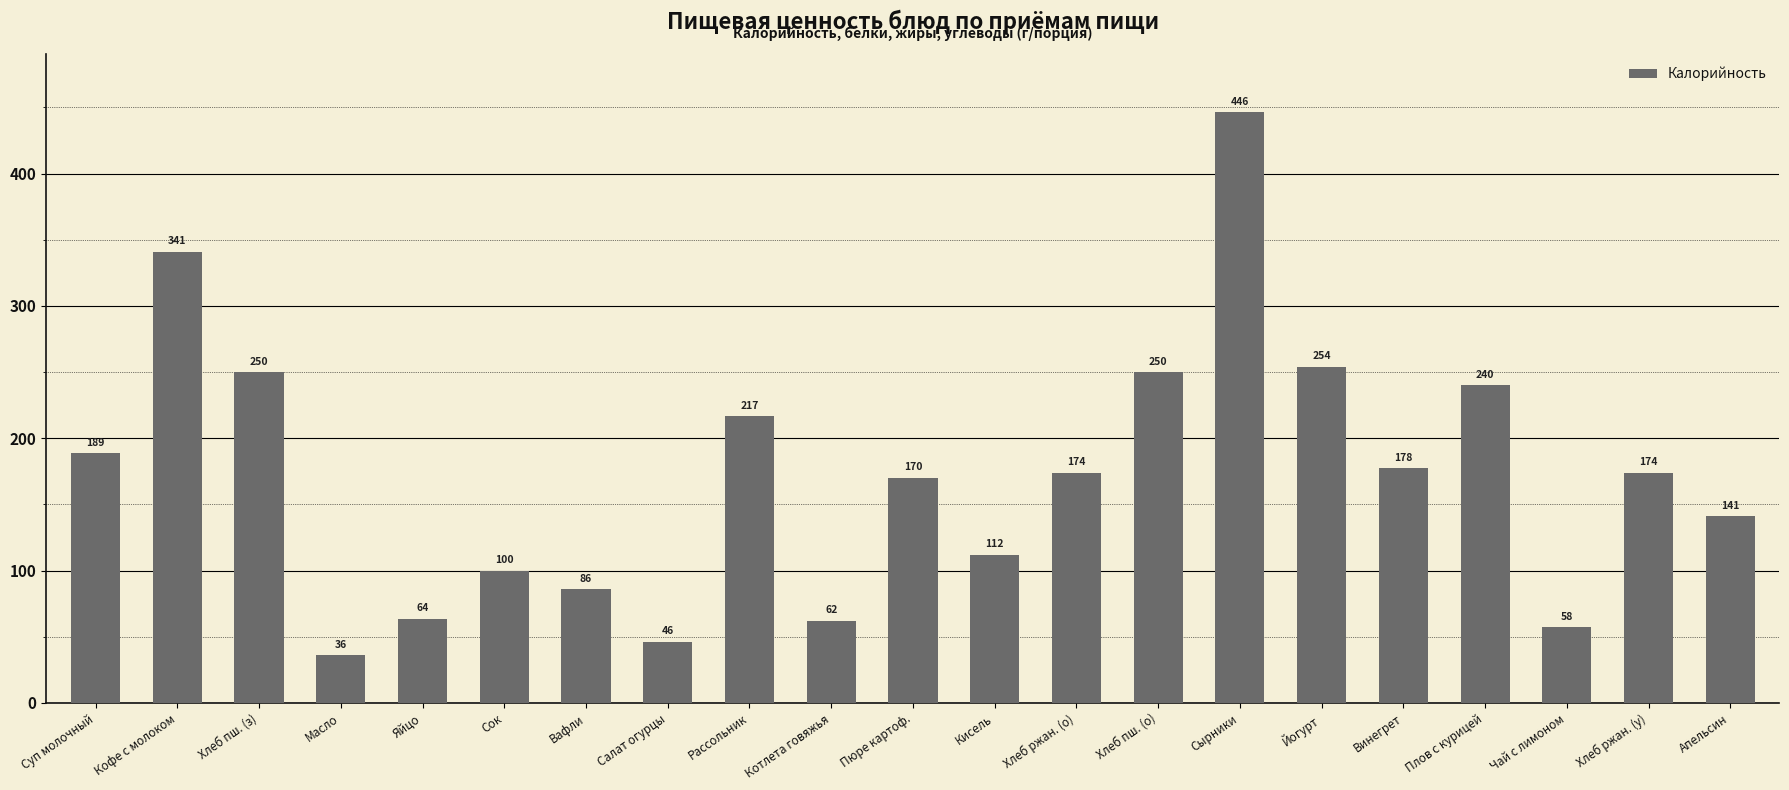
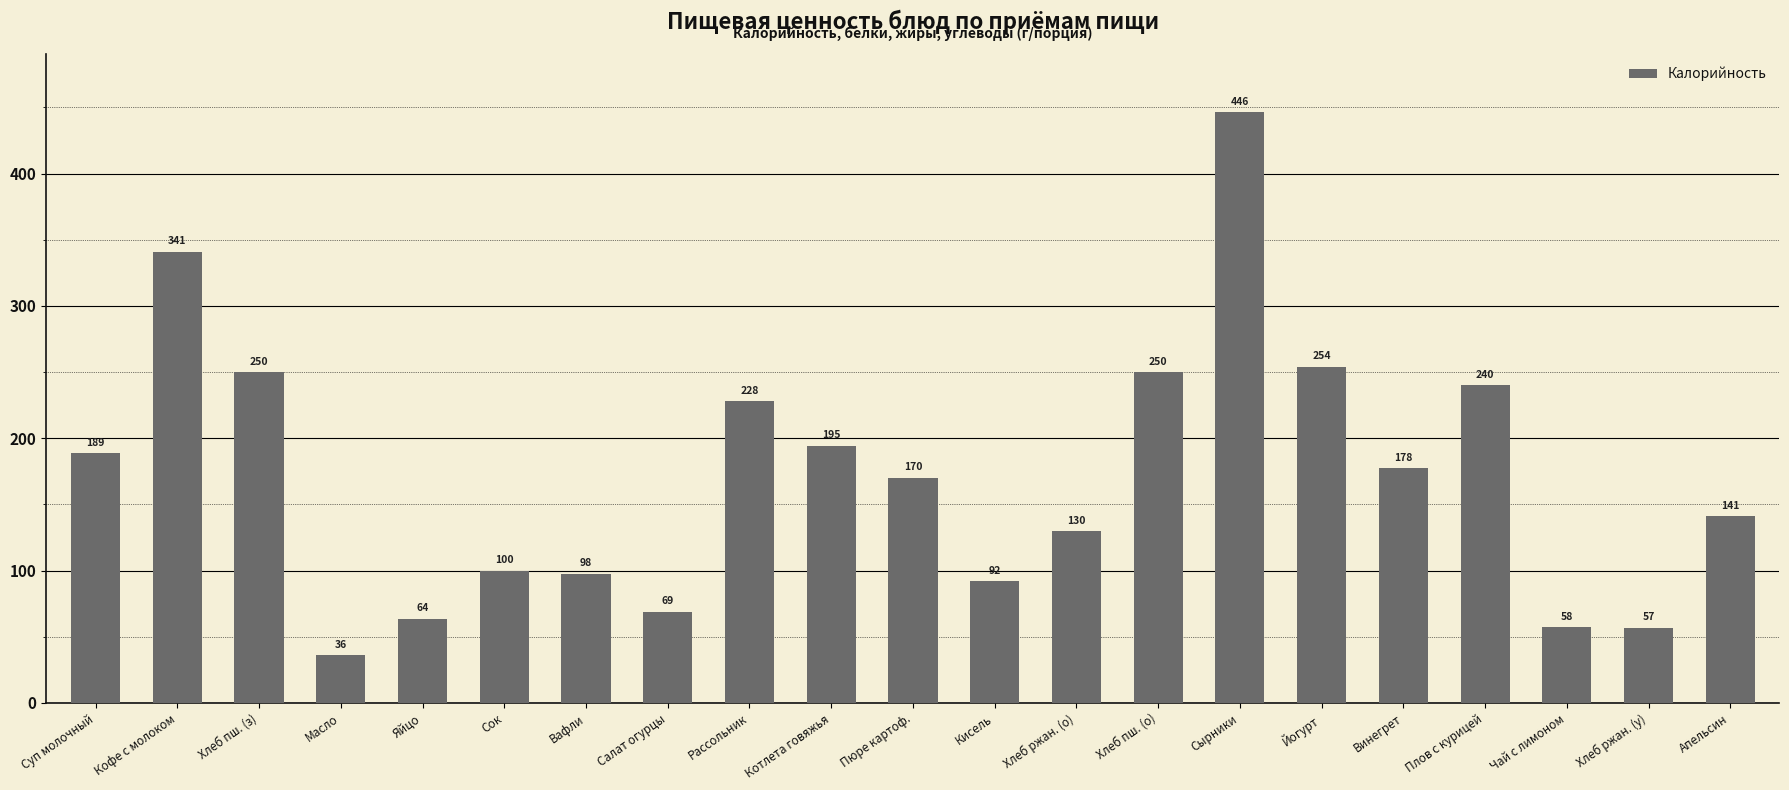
Вафли: 86 -> 98
Салат огурцы: 46 -> 69
Рассольник: 217 -> 228
Котлета говяжья: 62 -> 195
Кисель: 112 -> 92
Хлеб ржан. (о): 174 -> 130
Хлеб ржан. (у): 174 -> 57
